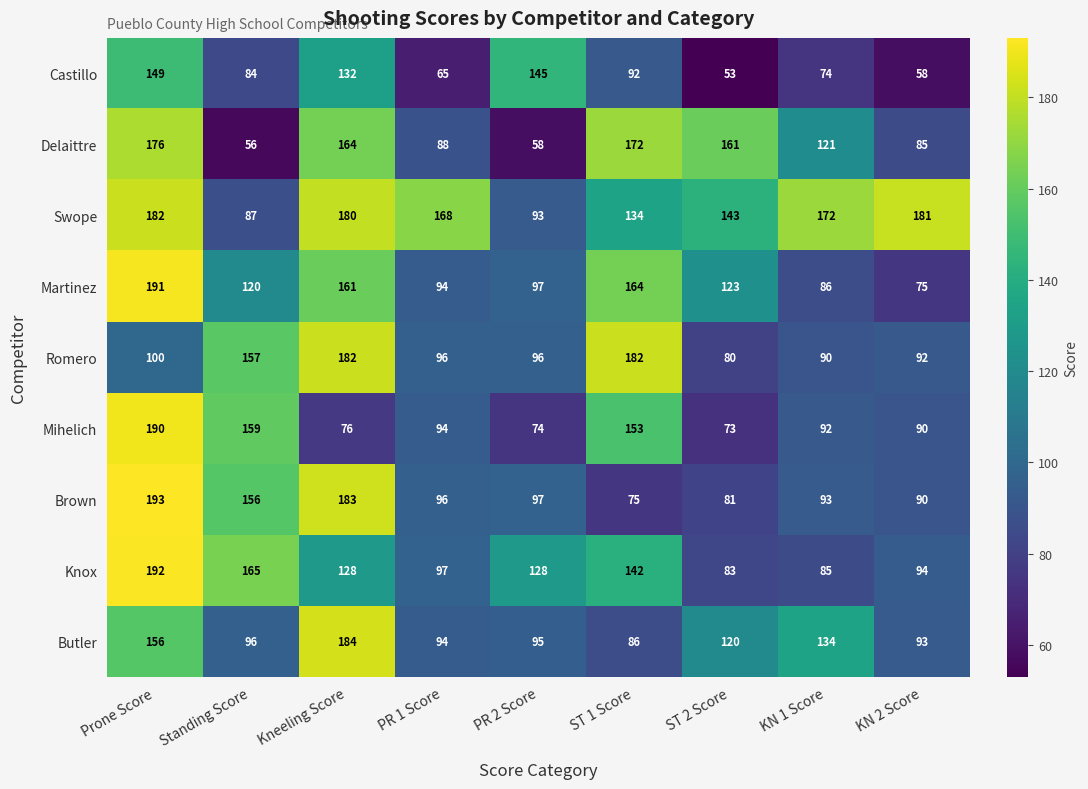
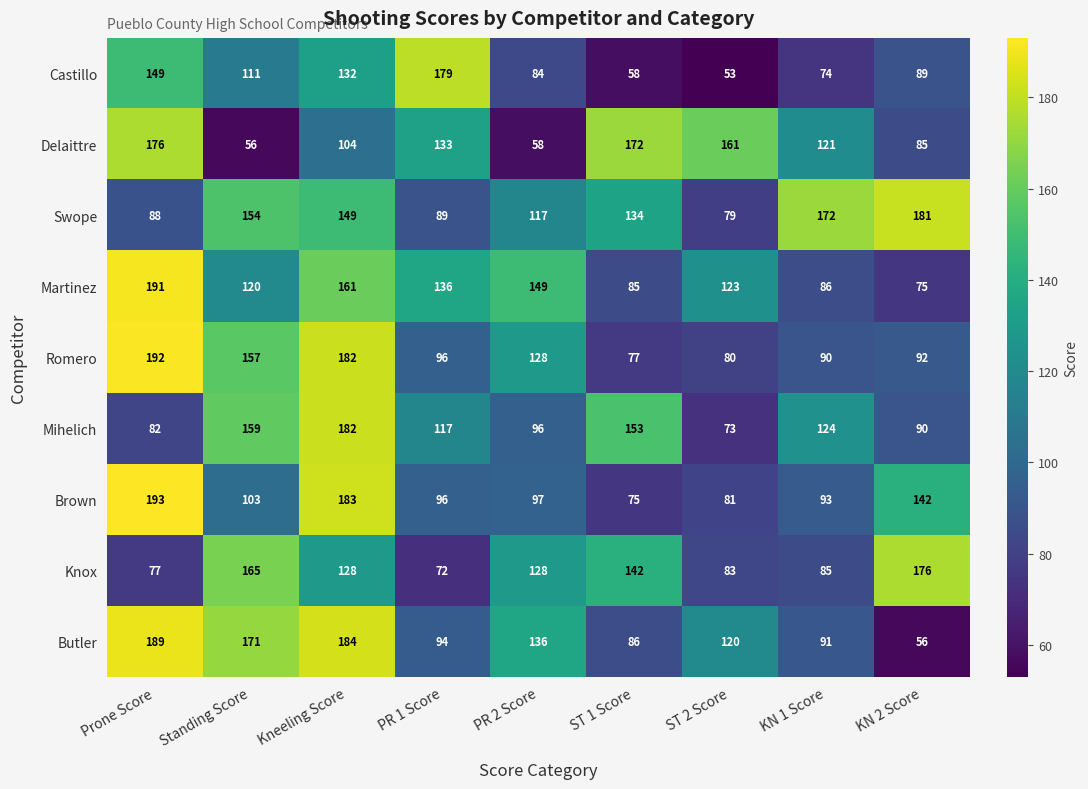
Castillo, Standing Score: 84 -> 111
Castillo, PR 1 Score: 65 -> 179
Castillo, PR 2 Score: 145 -> 84
Castillo, ST 1 Score: 92 -> 58
Castillo, KN 2 Score: 58 -> 89
Delaittre, Kneeling Score: 164 -> 104
Delaittre, PR 1 Score: 88 -> 133
Swope, Prone Score: 182 -> 88
Swope, Standing Score: 87 -> 154
Swope, Kneeling Score: 180 -> 149
Swope, PR 1 Score: 168 -> 89
Swope, PR 2 Score: 93 -> 117
Swope, ST 2 Score: 143 -> 79
Martinez, PR 1 Score: 94 -> 136
Martinez, PR 2 Score: 97 -> 149
Martinez, ST 1 Score: 164 -> 85
Romero, Prone Score: 100 -> 192
Romero, PR 2 Score: 96 -> 128
Romero, ST 1 Score: 182 -> 77
Mihelich, Prone Score: 190 -> 82
Mihelich, Kneeling Score: 76 -> 182
Mihelich, PR 1 Score: 94 -> 117
Mihelich, PR 2 Score: 74 -> 96
Mihelich, KN 1 Score: 92 -> 124
Brown, Standing Score: 156 -> 103
Brown, KN 2 Score: 90 -> 142
Knox, Prone Score: 192 -> 77
Knox, PR 1 Score: 97 -> 72
Knox, KN 2 Score: 94 -> 176
Butler, Prone Score: 156 -> 189
Butler, Standing Score: 96 -> 171
Butler, PR 2 Score: 95 -> 136
Butler, KN 1 Score: 134 -> 91
Butler, KN 2 Score: 93 -> 56
